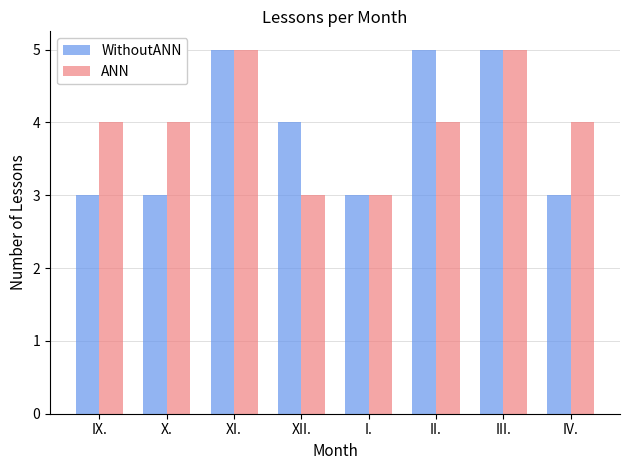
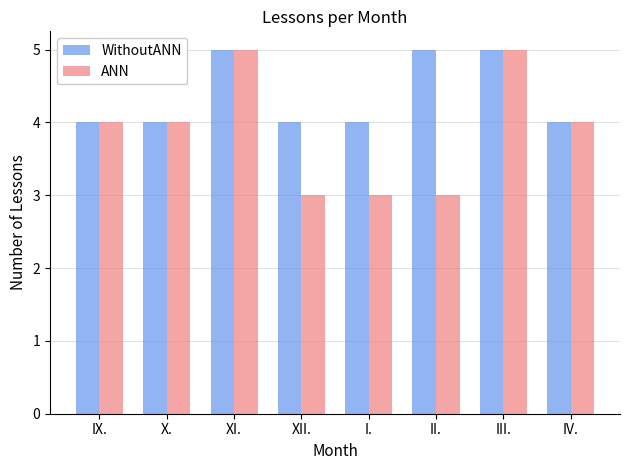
WithoutANN, IX.: 3 -> 4
WithoutANN, X.: 3 -> 4
WithoutANN, I.: 3 -> 4
ANN, II.: 4 -> 3
WithoutANN, IV.: 3 -> 4
